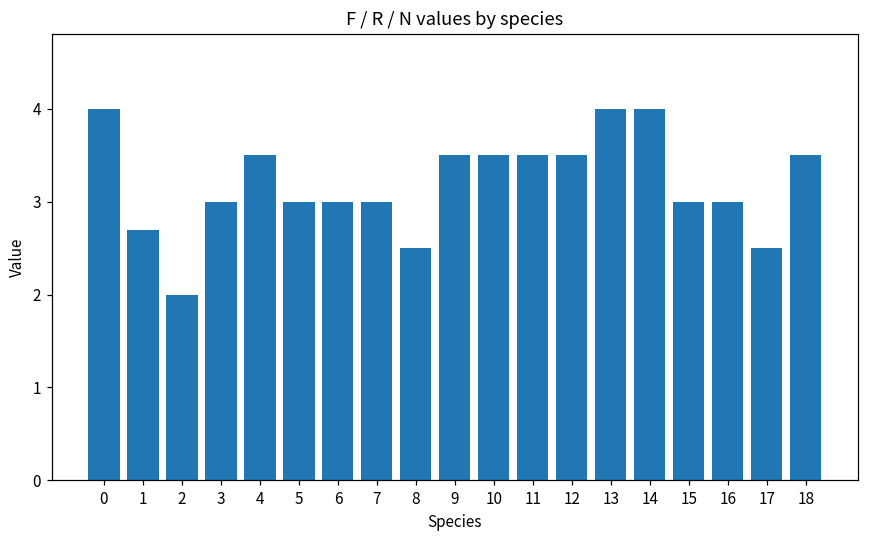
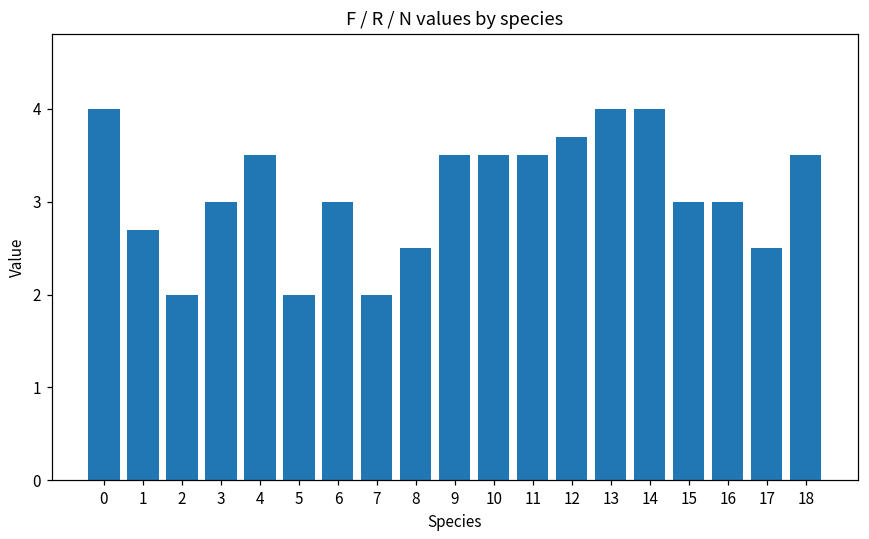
5: 3 -> 2
7: 3 -> 2
12: 3.5 -> 3.7
